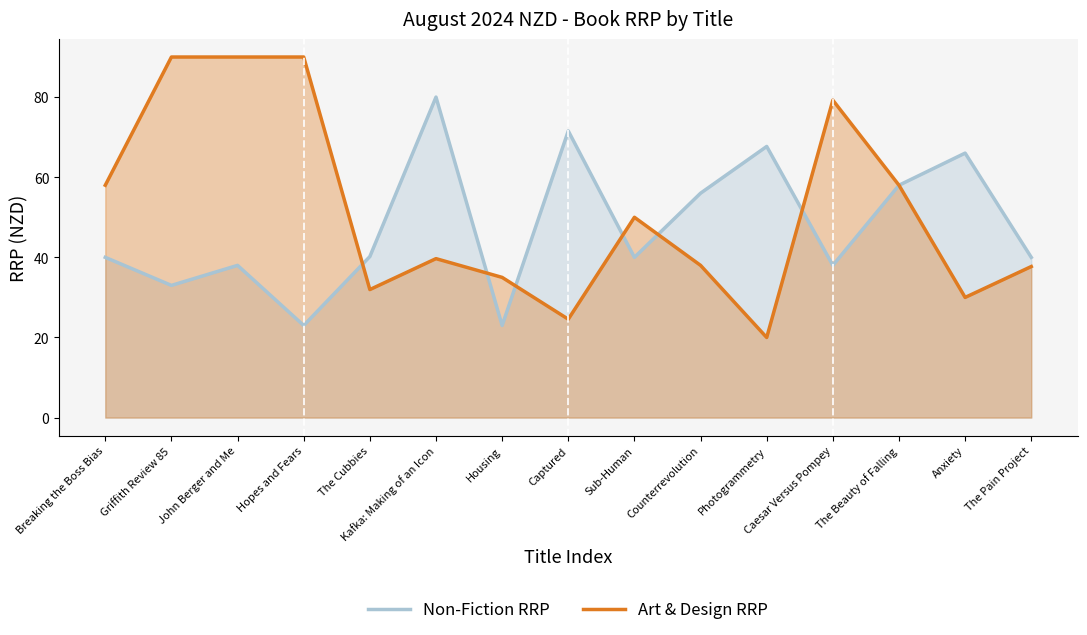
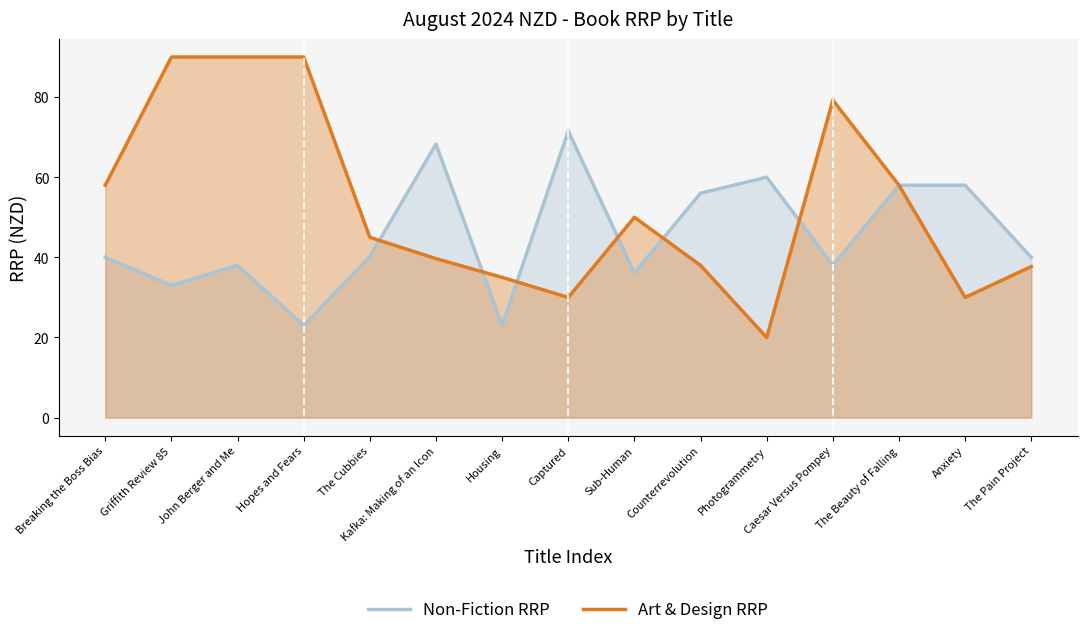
Art & Design RRP, The Cubbies: 32 -> 45
Non-Fiction RRP, Kafka: Making of an Icon: 80 -> 68
Art & Design RRP, Captured: 25 -> 30
Non-Fiction RRP, Sub-Human: 40 -> 36
Non-Fiction RRP, Photogrammetry: 68 -> 60
Non-Fiction RRP, Anxiety: 66 -> 58
